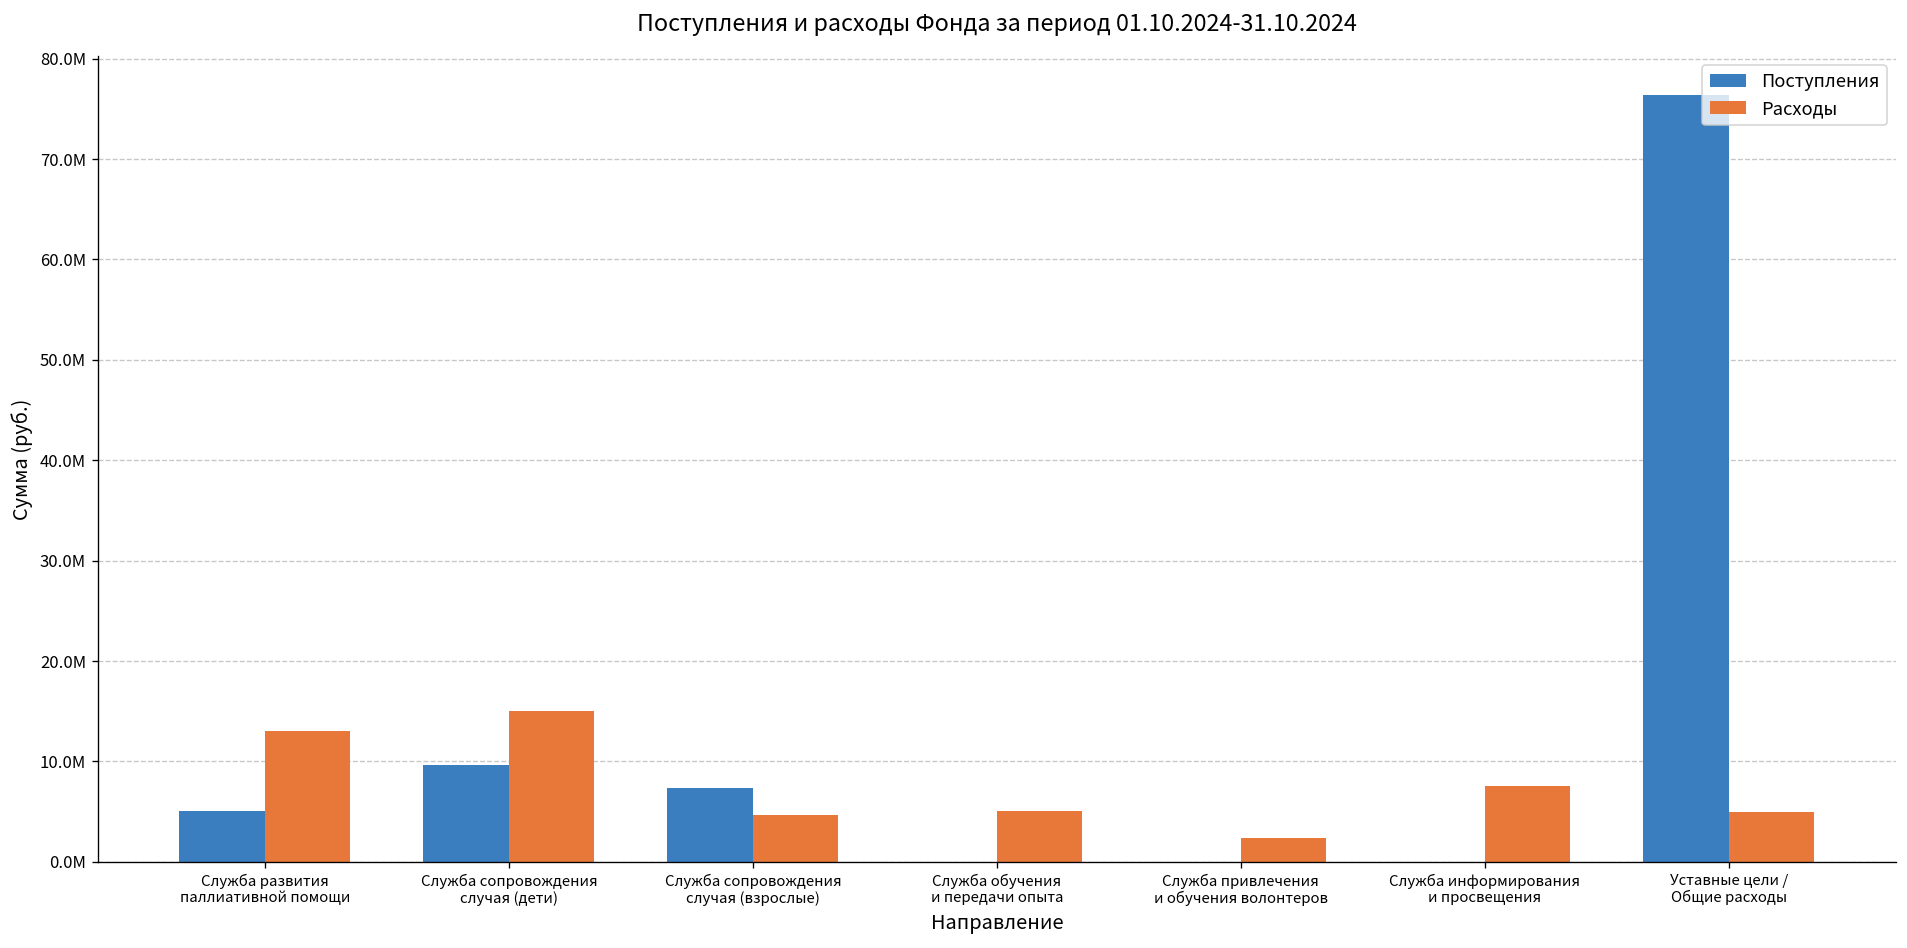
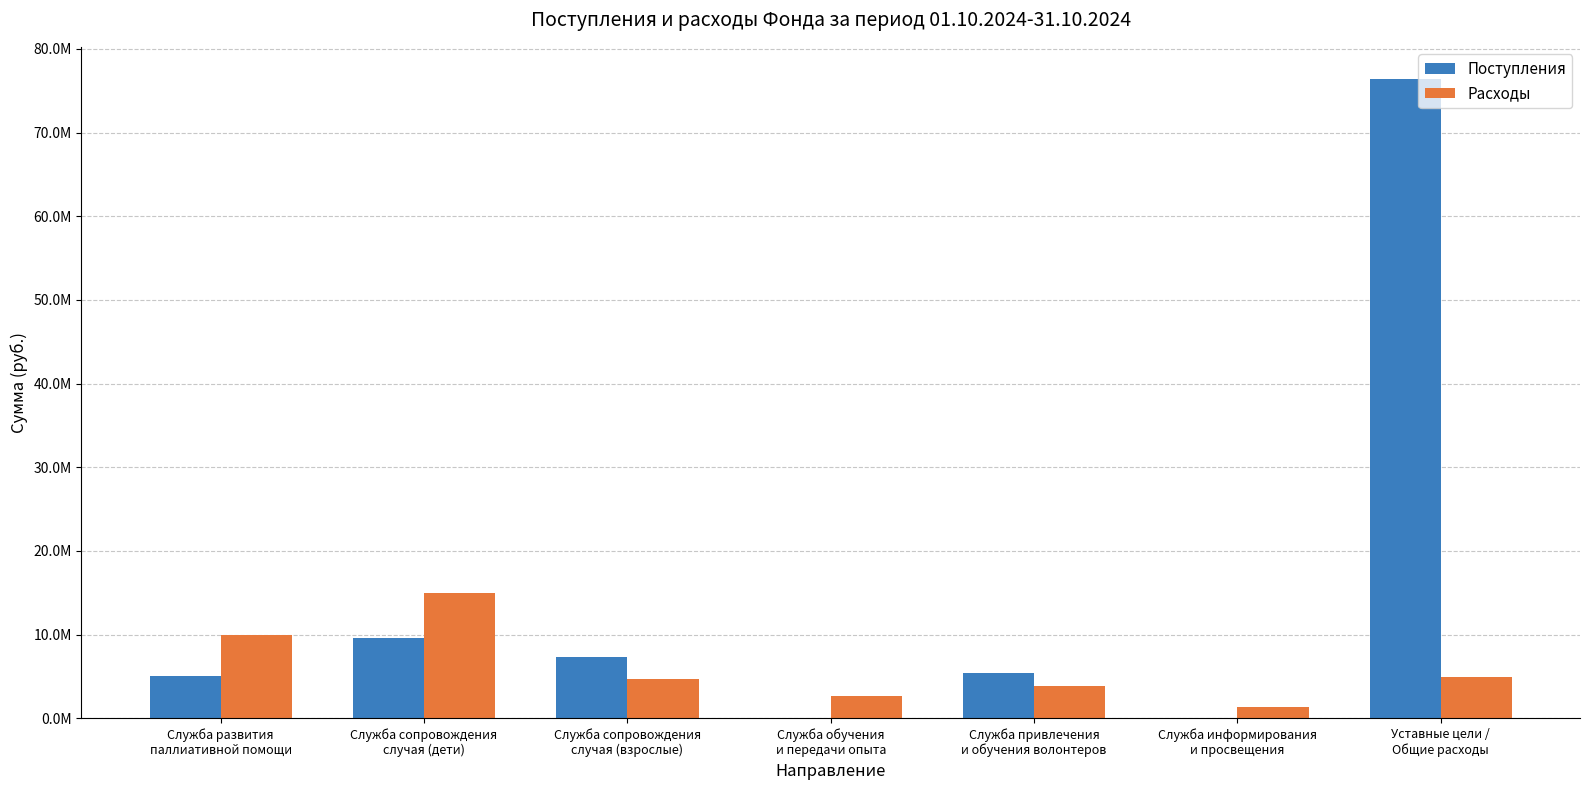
Расходы, Служба развития паллиативной помощи: 13000000 -> 10000000
Расходы, Служба обучения и передачи опыта: 5000000 -> 3000000
Поступления, Служба привлечения и обучения волонтеров: 0 -> 5000000
Расходы, Служба привлечения и обучения волонтеров: 2000000 -> 4000000
Расходы, Служба информирования и просвещения: 8000000 -> 1000000
